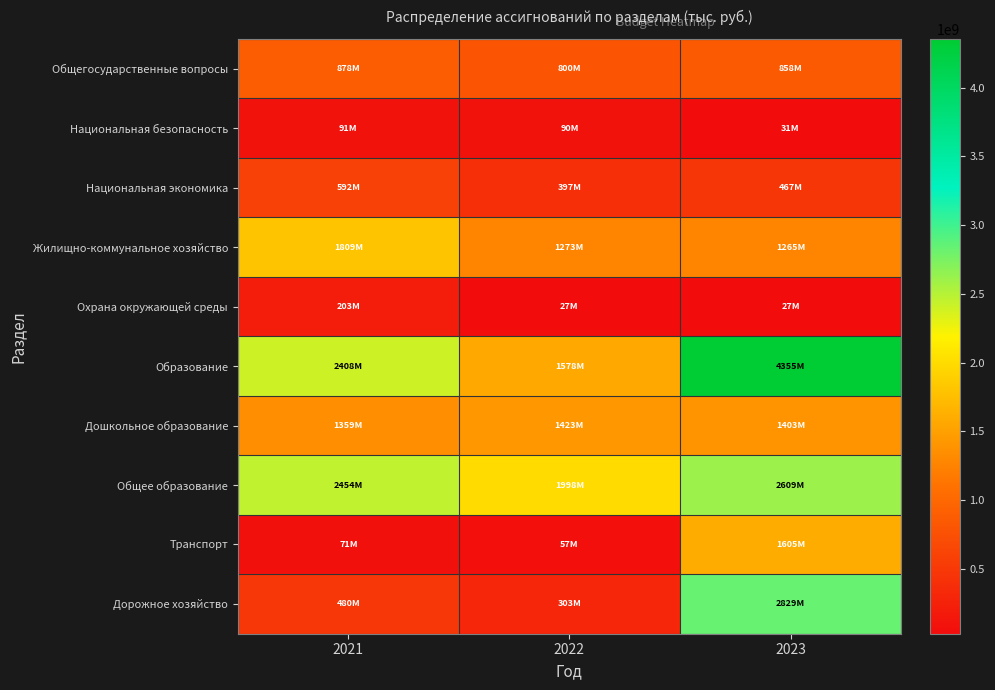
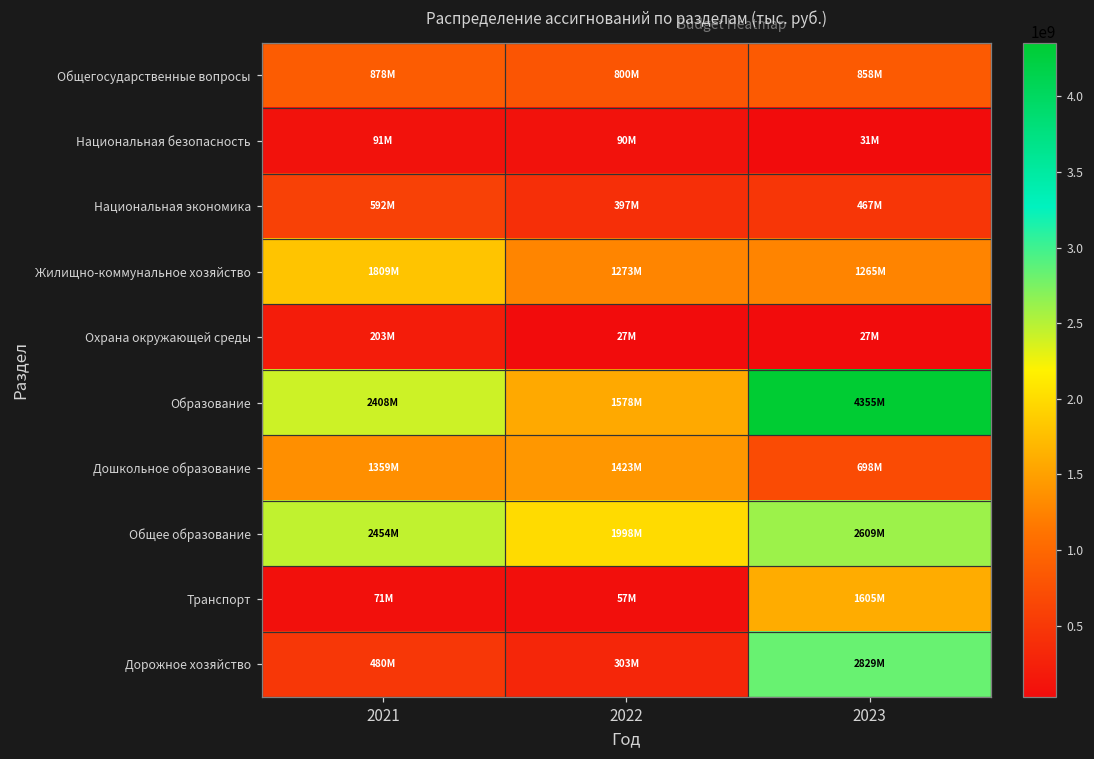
Дошкольное образование, 2023: 1403M -> 698M
